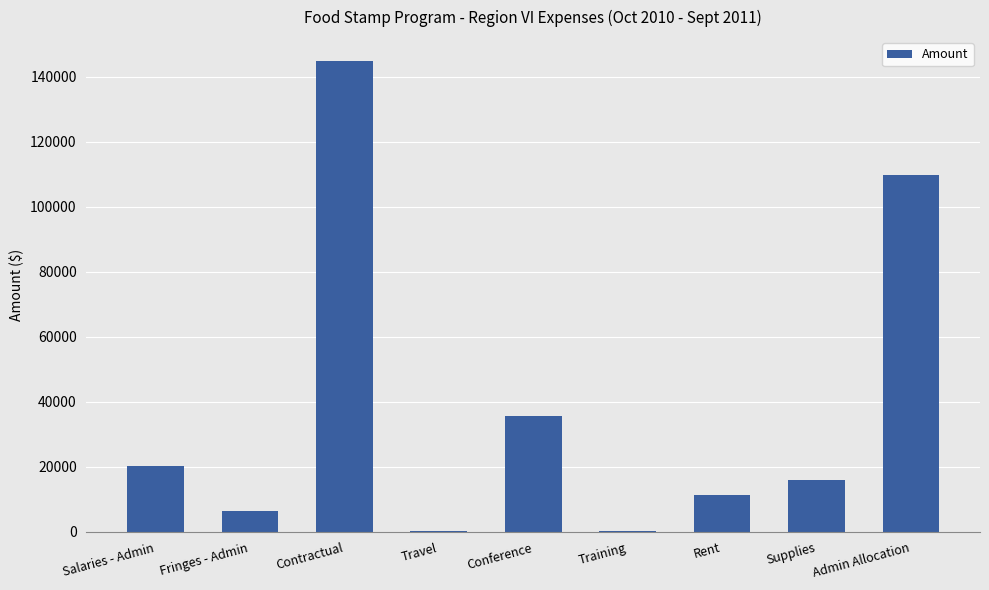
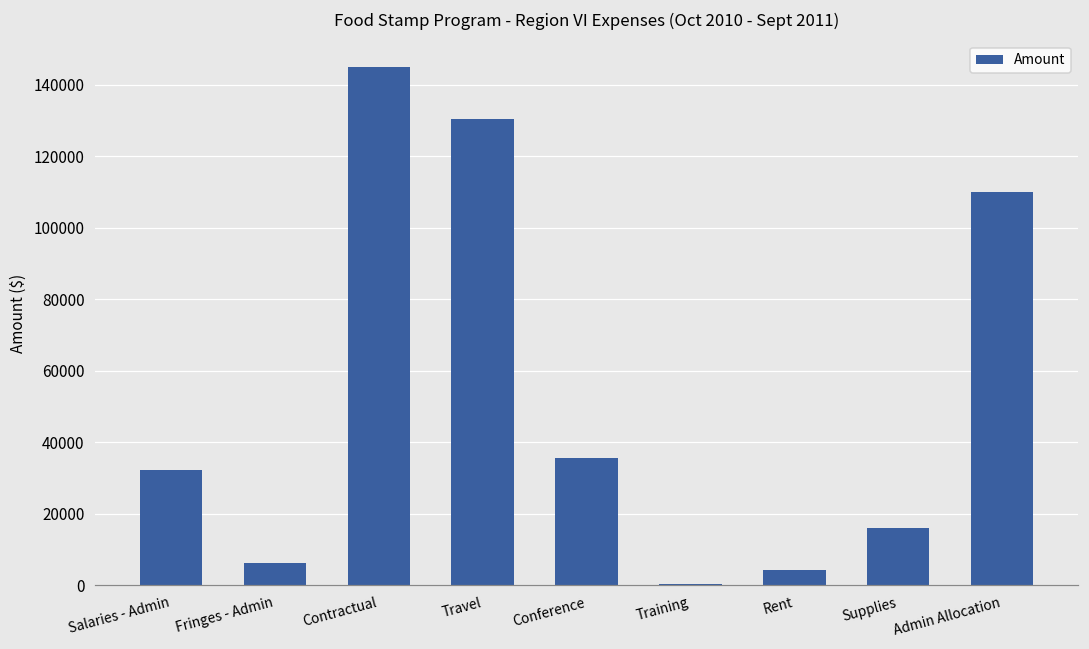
Salaries - Admin: 20000 -> 32000
Travel: 0 -> 130000
Rent: 11000 -> 4000
